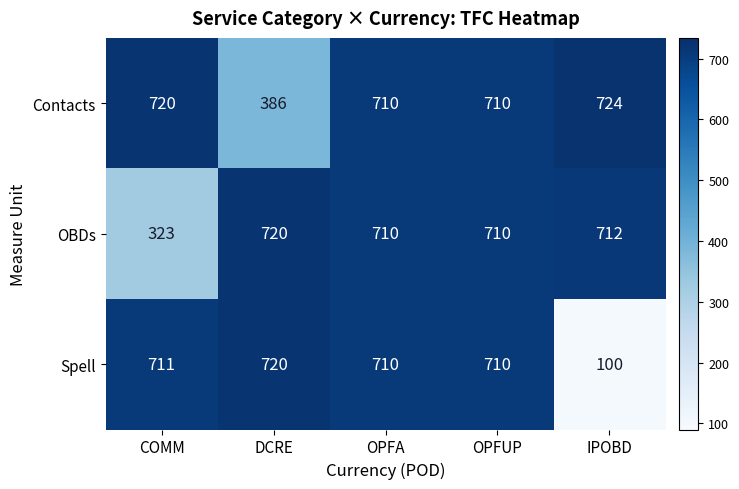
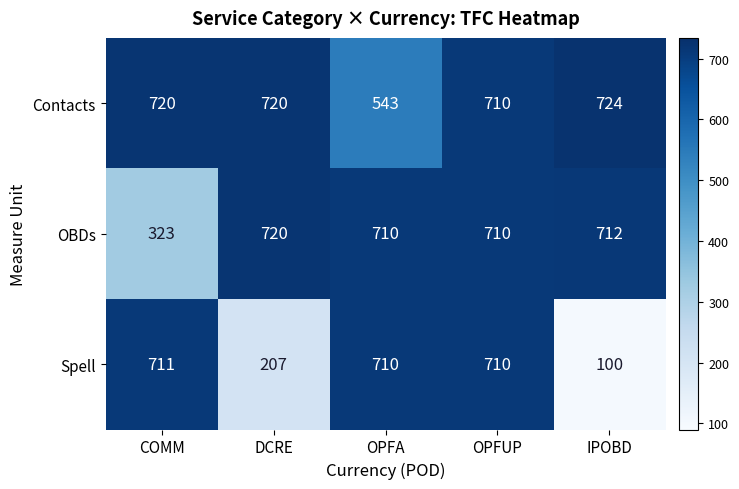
Contacts, DCRE: 386 -> 720
Contacts, OPFA: 710 -> 543
Spell, DCRE: 720 -> 207
